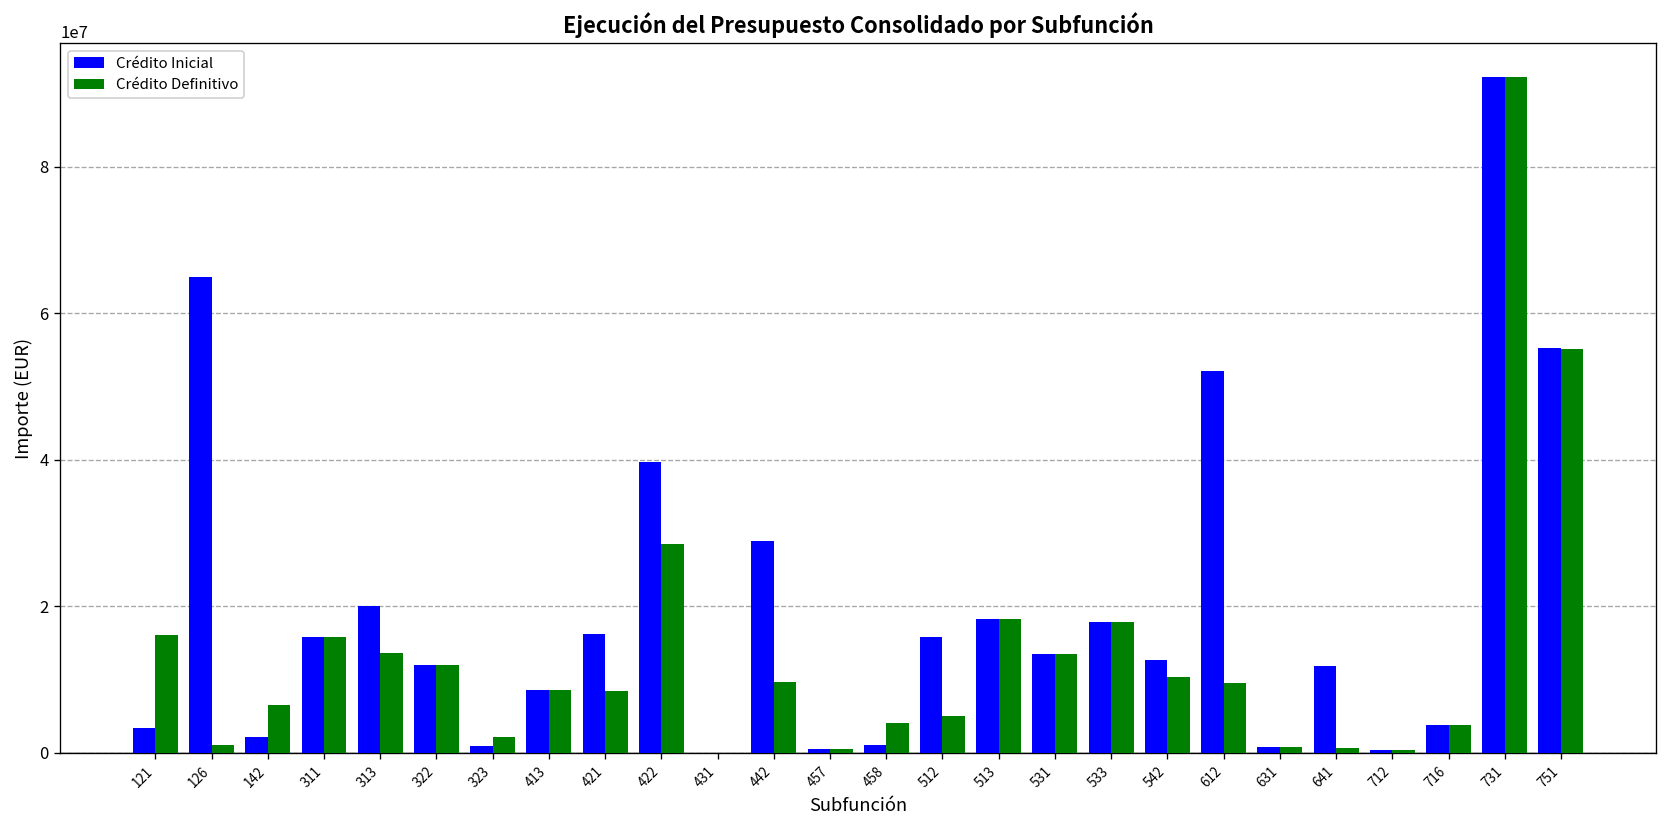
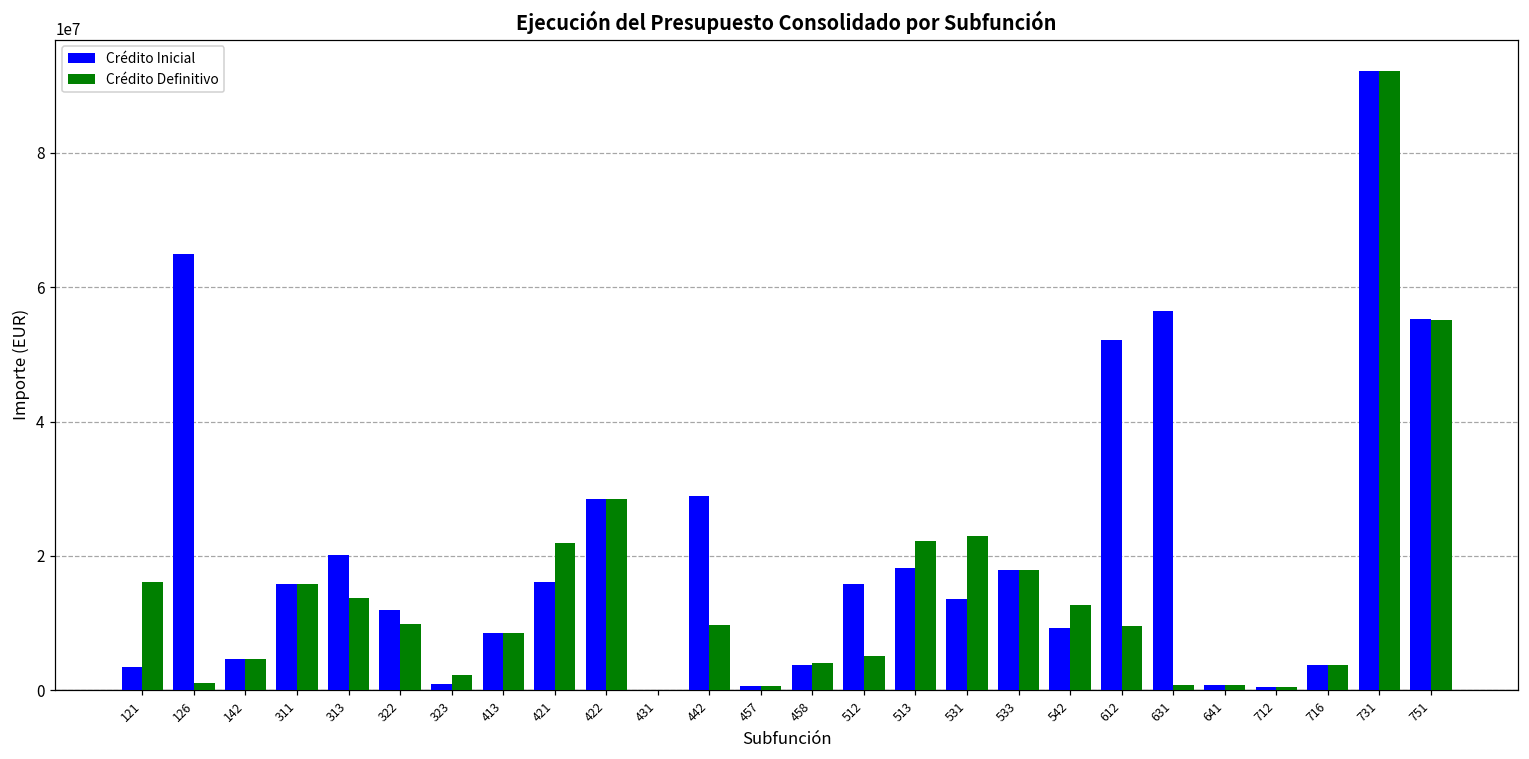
Crédito Inicial, 142: 2000000 -> 5000000
Crédito Definitivo, 142: 6000000 -> 5000000
Crédito Definitivo, 322: 12000000 -> 10000000
Crédito Definitivo, 421: 8000000 -> 22000000
Crédito Inicial, 422: 40000000 -> 28000000
Crédito Inicial, 458: 1000000 -> 4000000
Crédito Definitivo, 513: 18000000 -> 22000000
Crédito Definitivo, 531: 14000000 -> 23000000
Crédito Inicial, 542: 13000000 -> 9000000
Crédito Definitivo, 542: 10000000 -> 13000000
Crédito Inicial, 631: 1000000 -> 56000000
Crédito Inicial, 641: 12000000 -> 1000000
